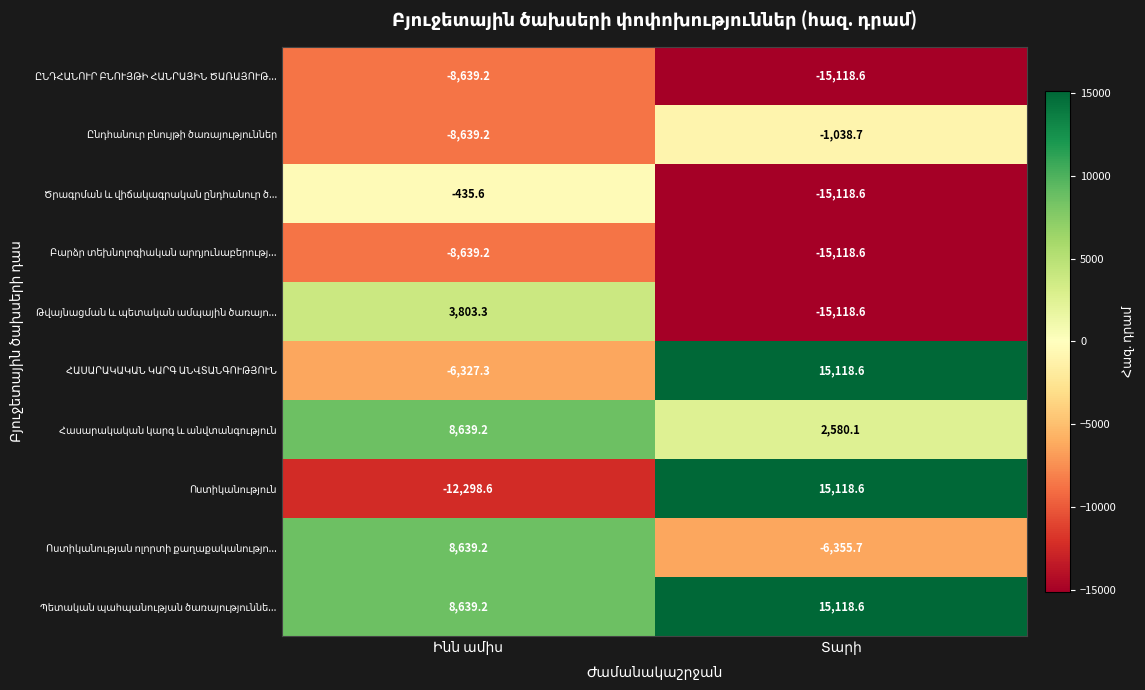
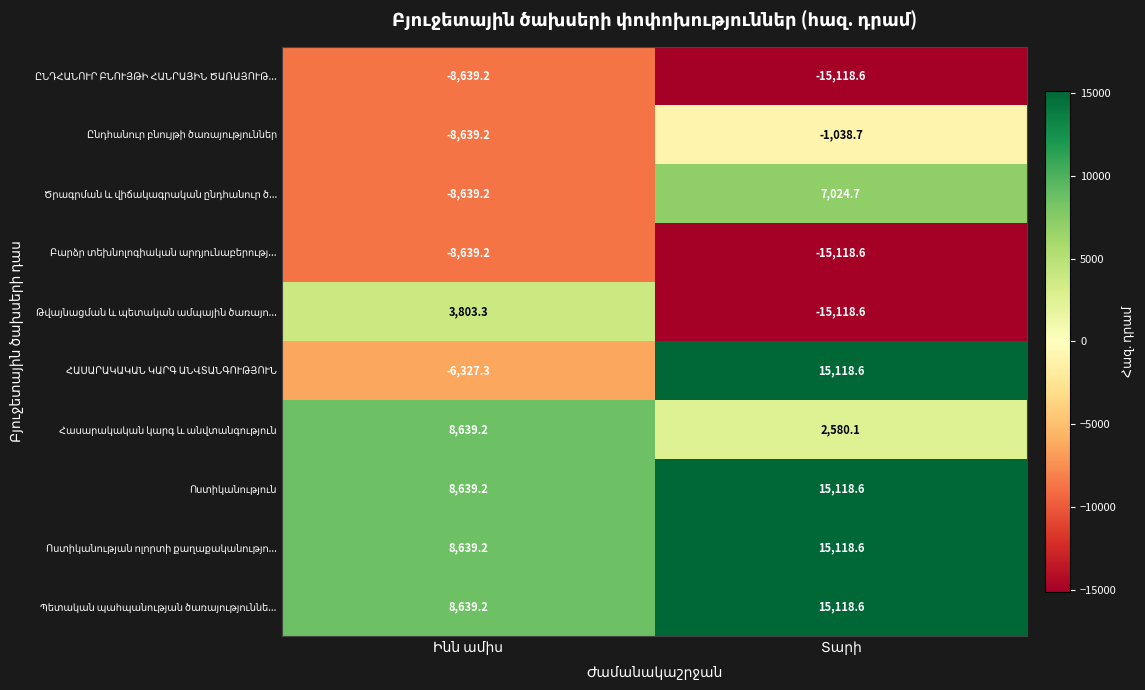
Ծրագրման և վիճակագրական ընդհանուր ծ..., Ինն ամիս: -435.6 -> -8,639.2
Ծրագրման և վիճակագրական ընդհանուր ծ..., Տարի: -15,118.6 -> 7,024.7
Ոստիկանություն, Ինն ամիս: -12,298.6 -> 8,639.2
Ոստիկանության ոլորտի քաղաքականությո..., Տարի: -6,355.7 -> 15,118.6
